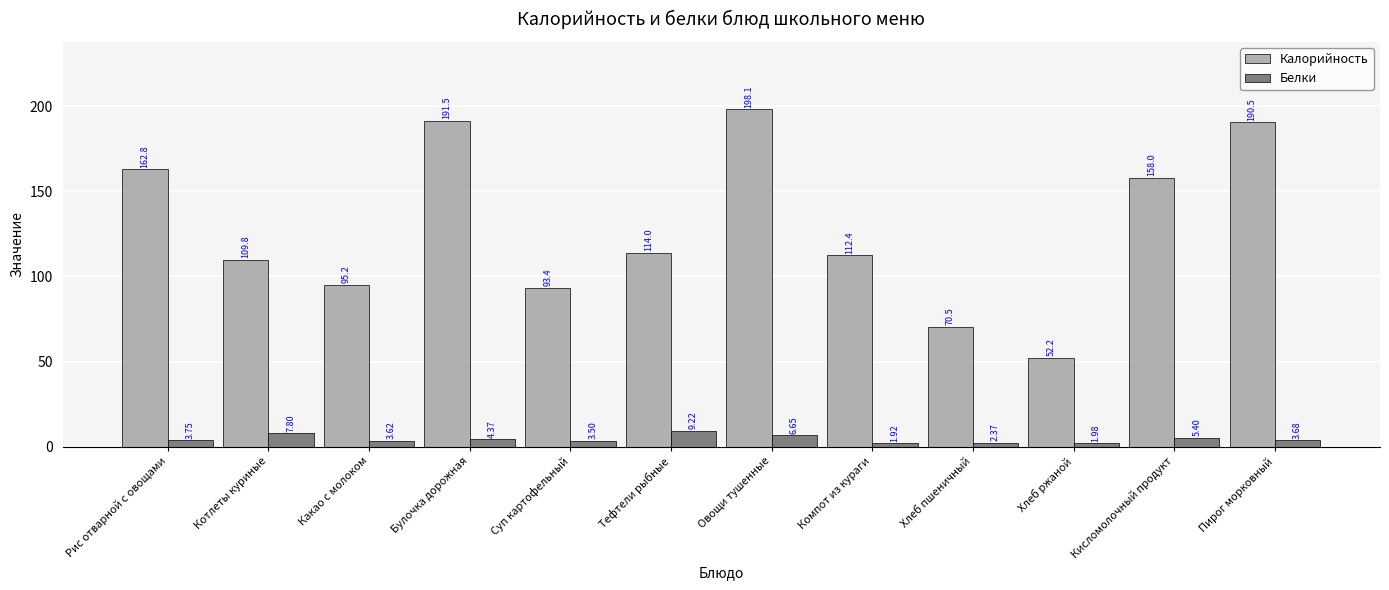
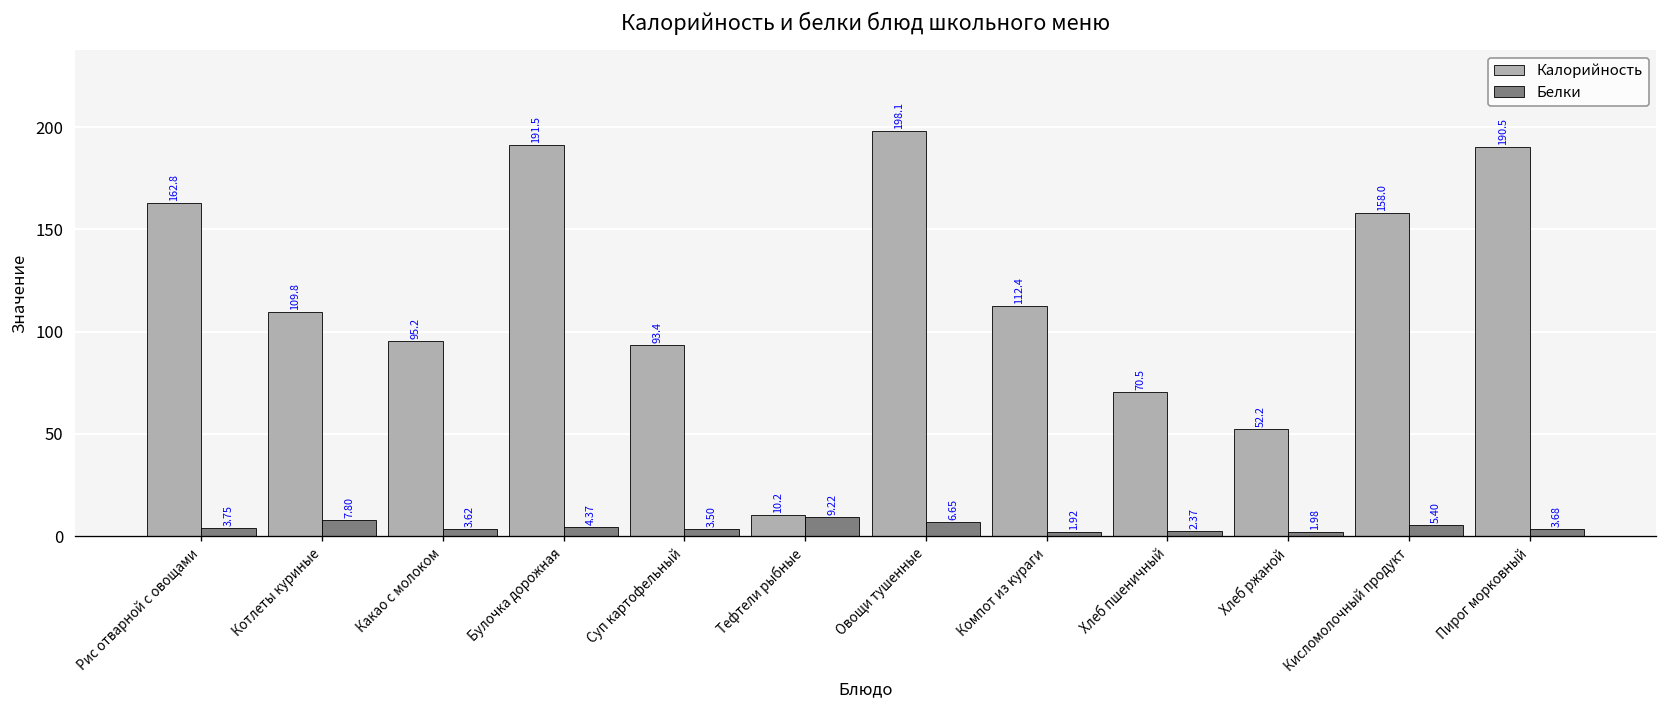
Калорийность, Тефтели рыбные: 114.0 -> 10.2
